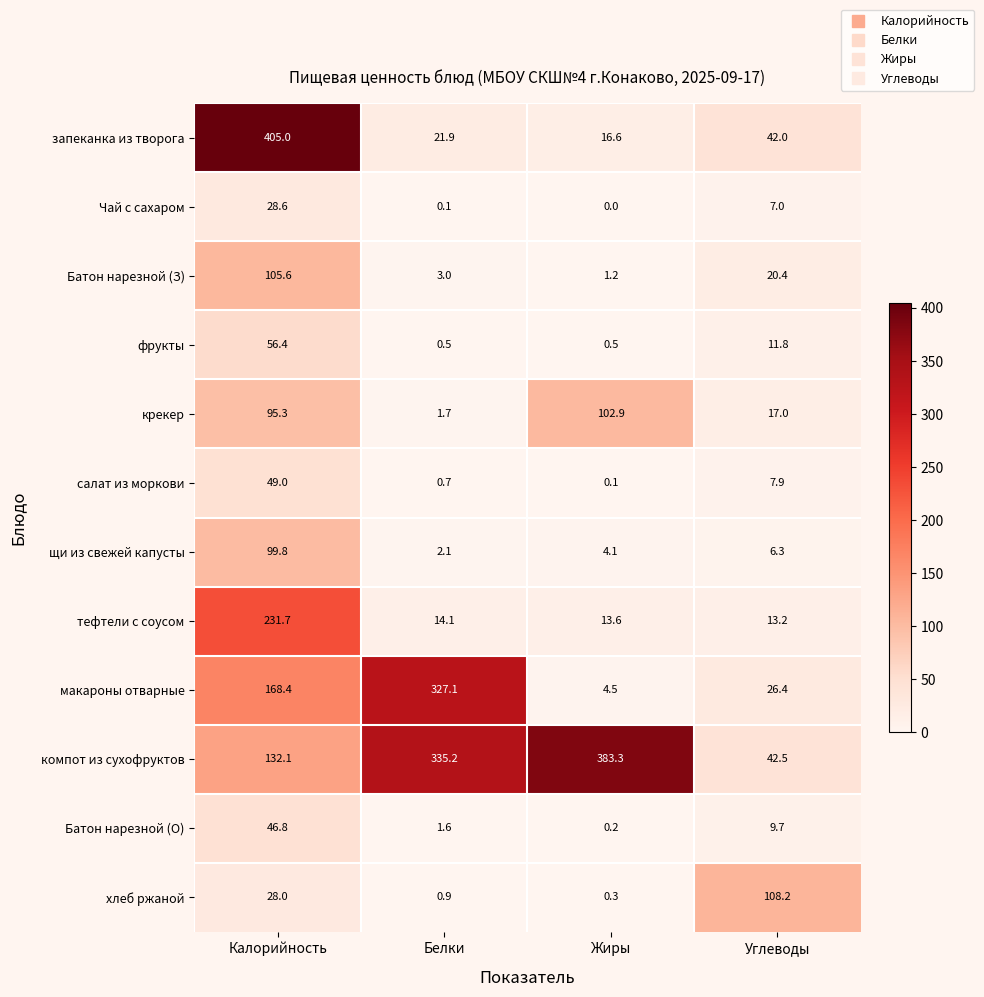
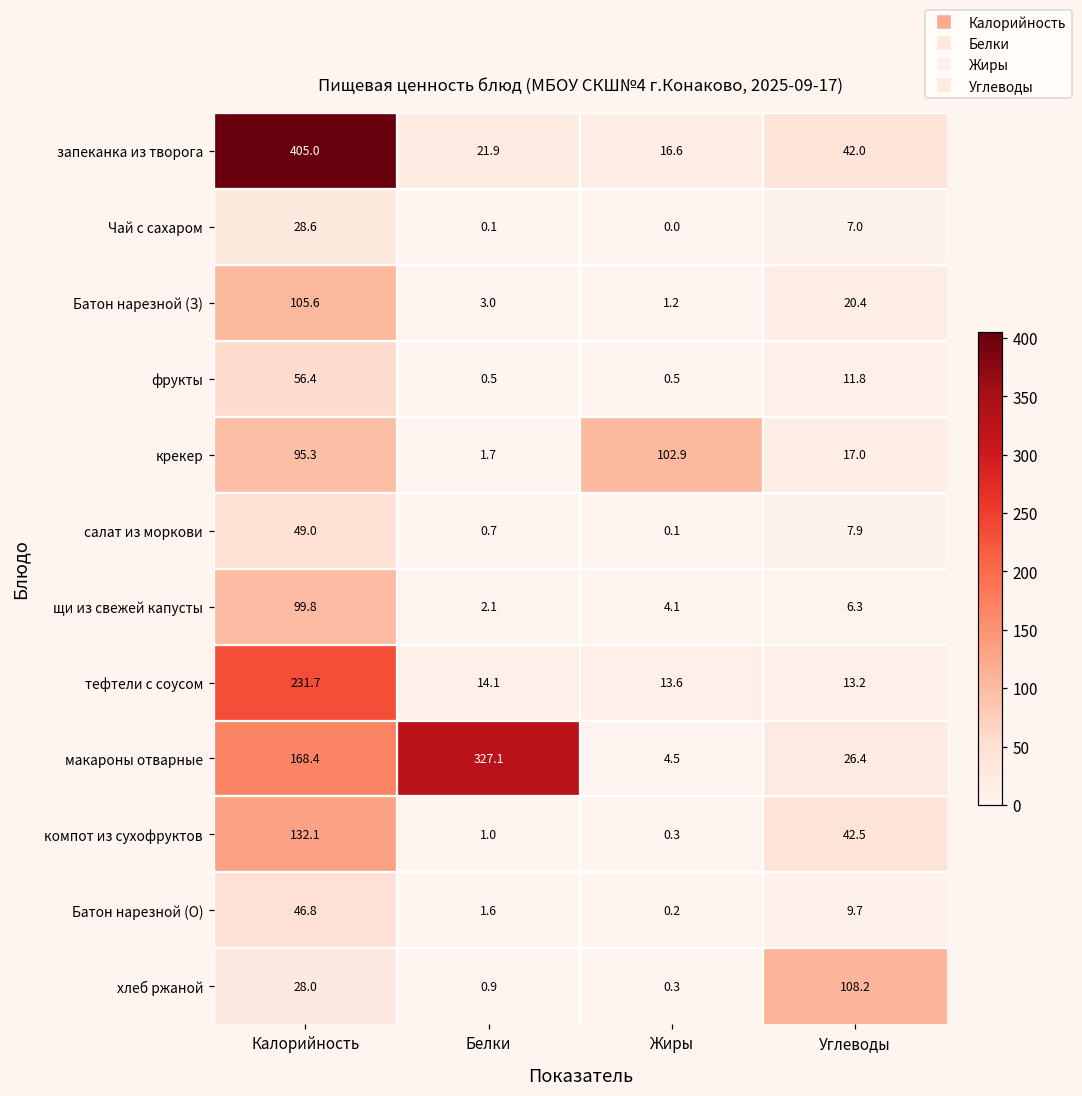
компот из сухофруктов, Белки: 335.2 -> 1.0
компот из сухофруктов, Жиры: 383.3 -> 0.3
